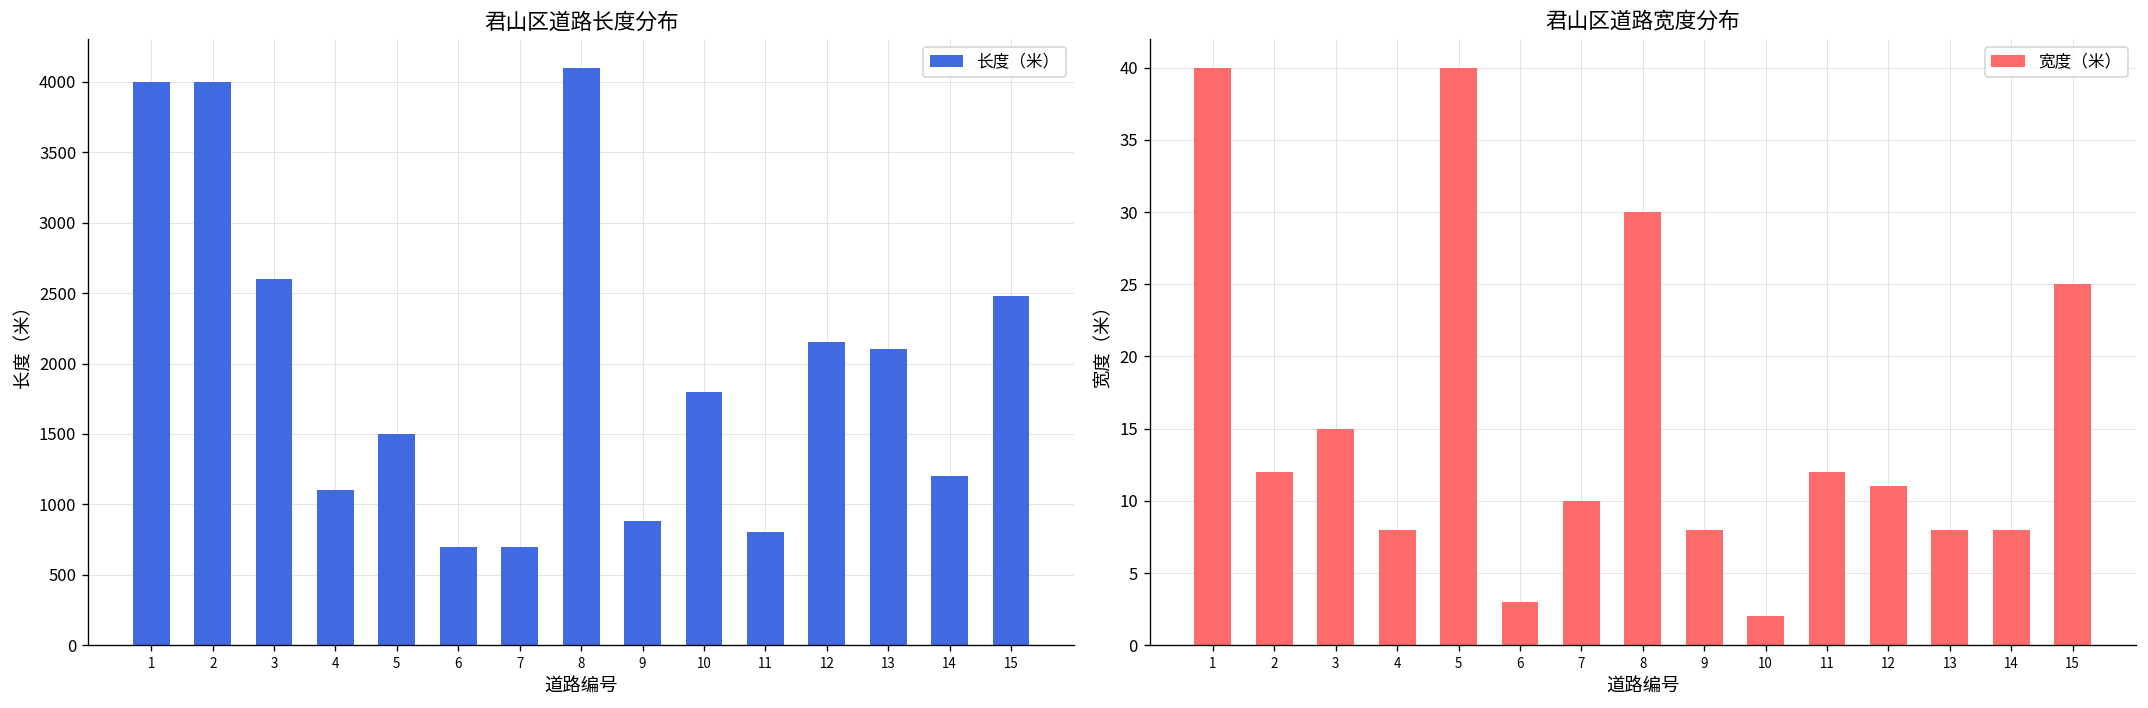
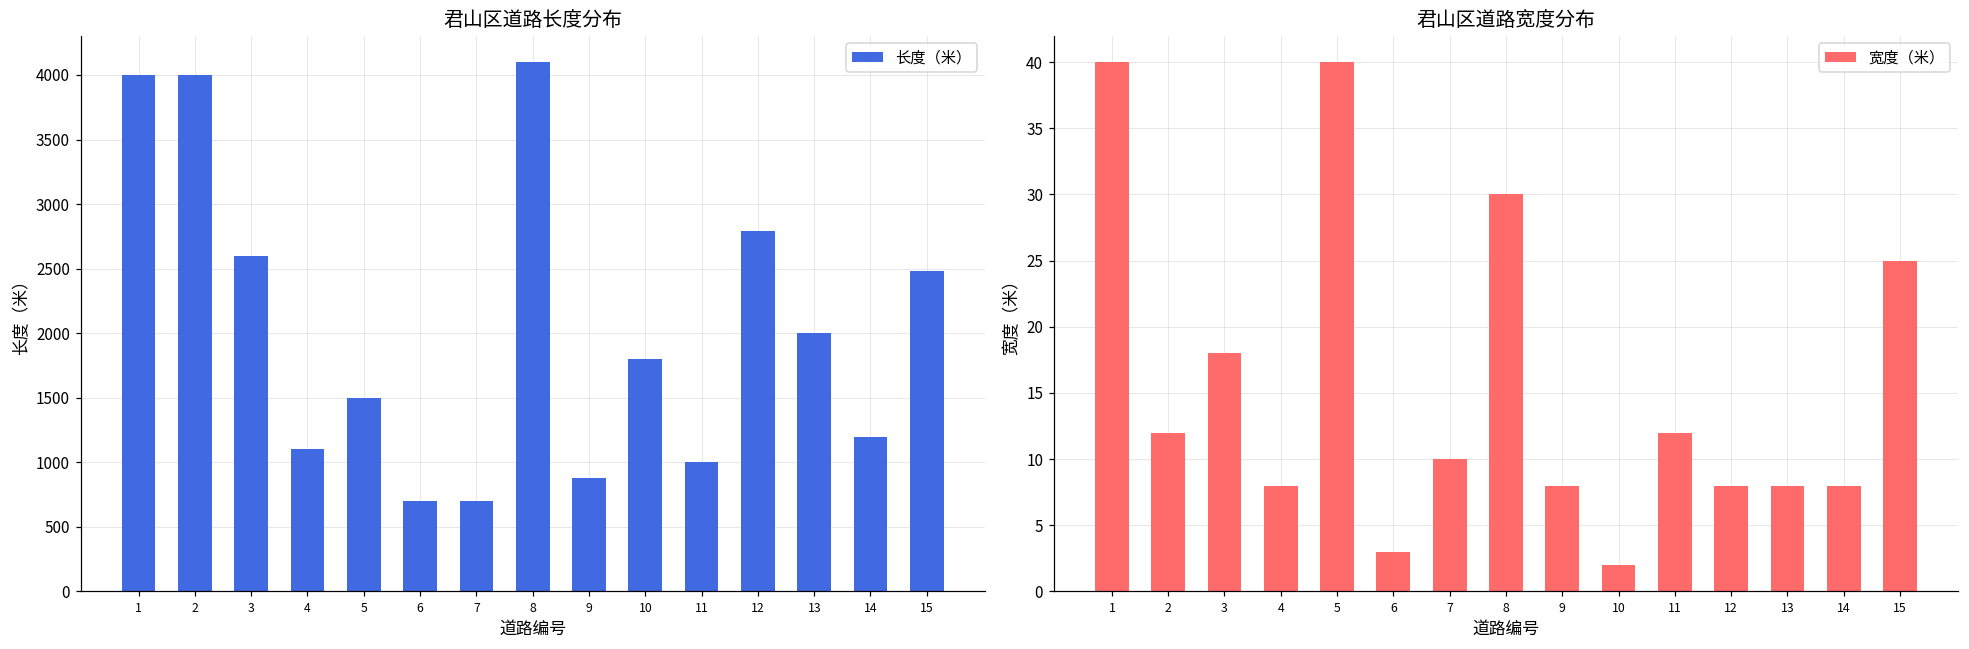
君山区道路长度分布, 11: 800 -> 1000
君山区道路长度分布, 12: 2150 -> 2790
君山区道路长度分布, 13: 2100 -> 2000
君山区道路宽度分布, 3: 15 -> 18
君山区道路宽度分布, 12: 11 -> 8
